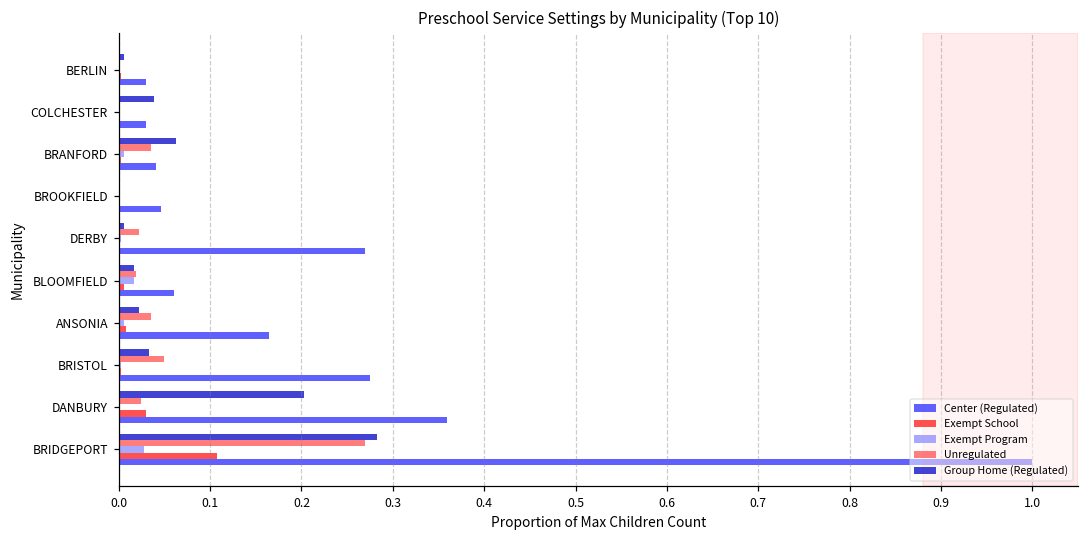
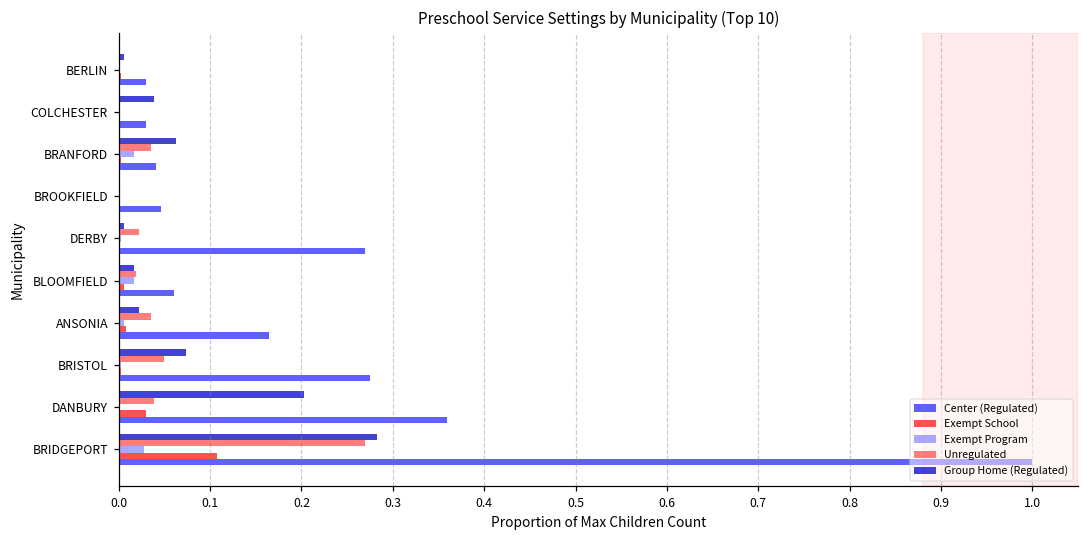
Exempt Program, BRANFORD: 0.01 -> 0.02
Group Home (Regulated), BRISTOL: 0.03 -> 0.07
Unregulated, DANBURY: 0.02 -> 0.04
